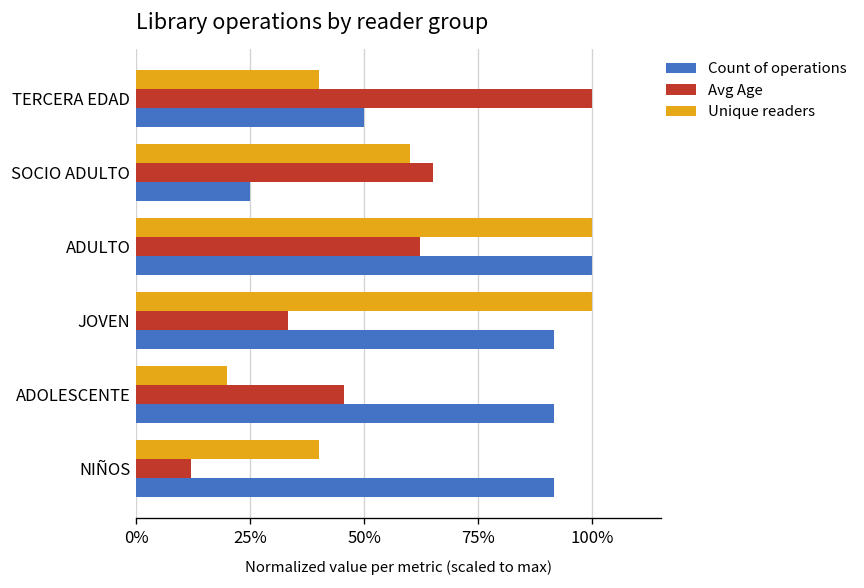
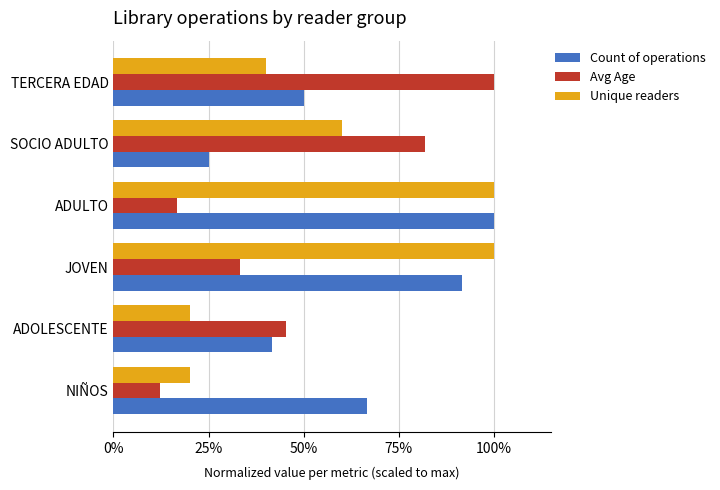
Avg Age, SOCIO ADULTO: 65% -> 82%
Avg Age, ADULTO: 62% -> 17%
Count of operations, ADOLESCENTE: 92% -> 42%
Unique readers, NIÑOS: 40% -> 20%
Count of operations, NIÑOS: 92% -> 67%
